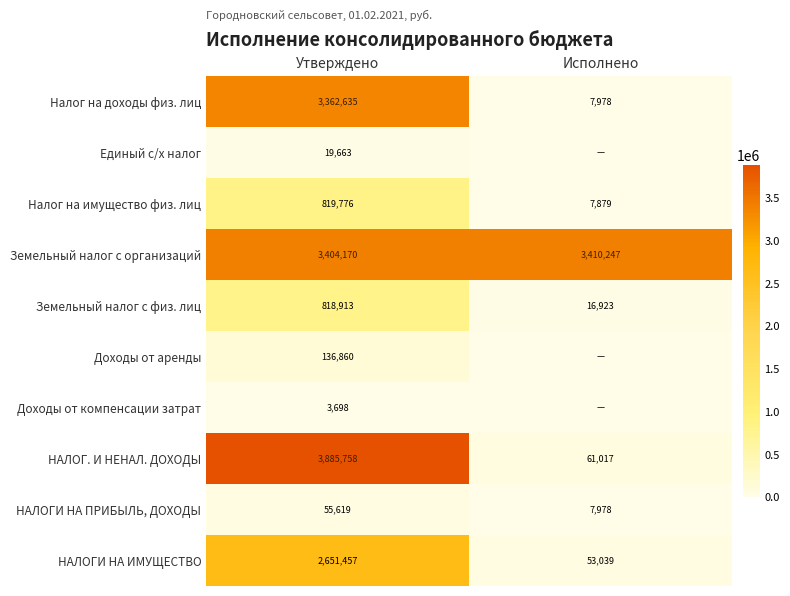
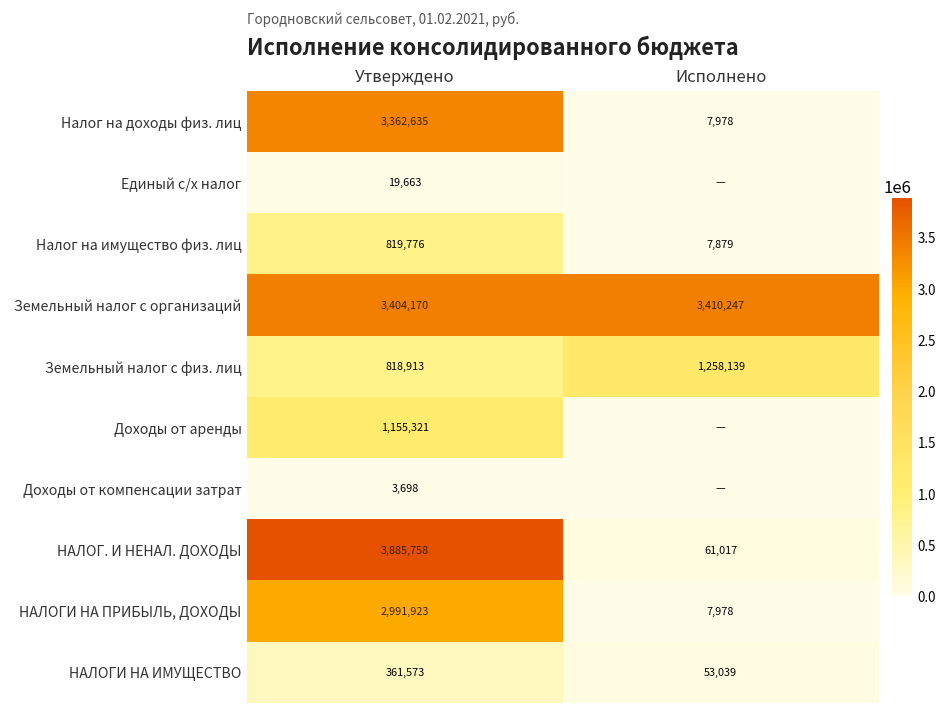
Земельный налог с физ. лиц, Исполнено: 16,923 -> 1,258,139
Доходы от аренды, Утверждено: 136,860 -> 1,155,321
НАЛОГИ НА ПРИБЫЛЬ, ДОХОДЫ, Утверждено: 55,619 -> 2,991,923
НАЛОГИ НА ИМУЩЕСТВО, Утверждено: 2,651,457 -> 361,573
